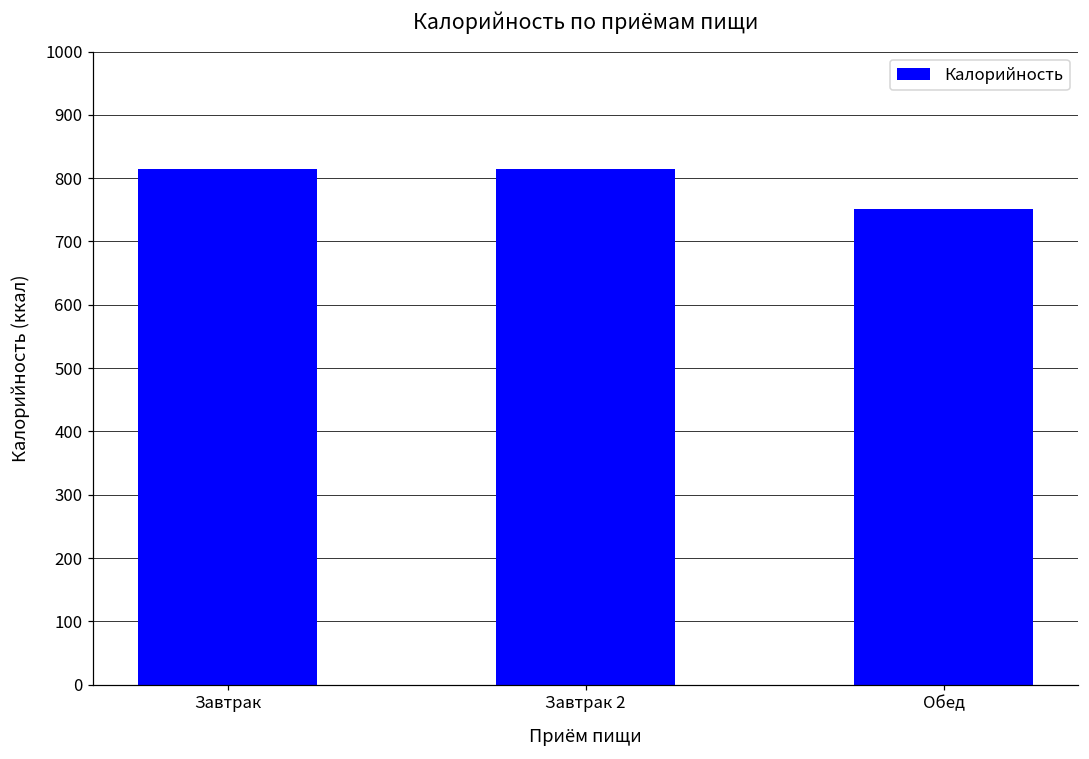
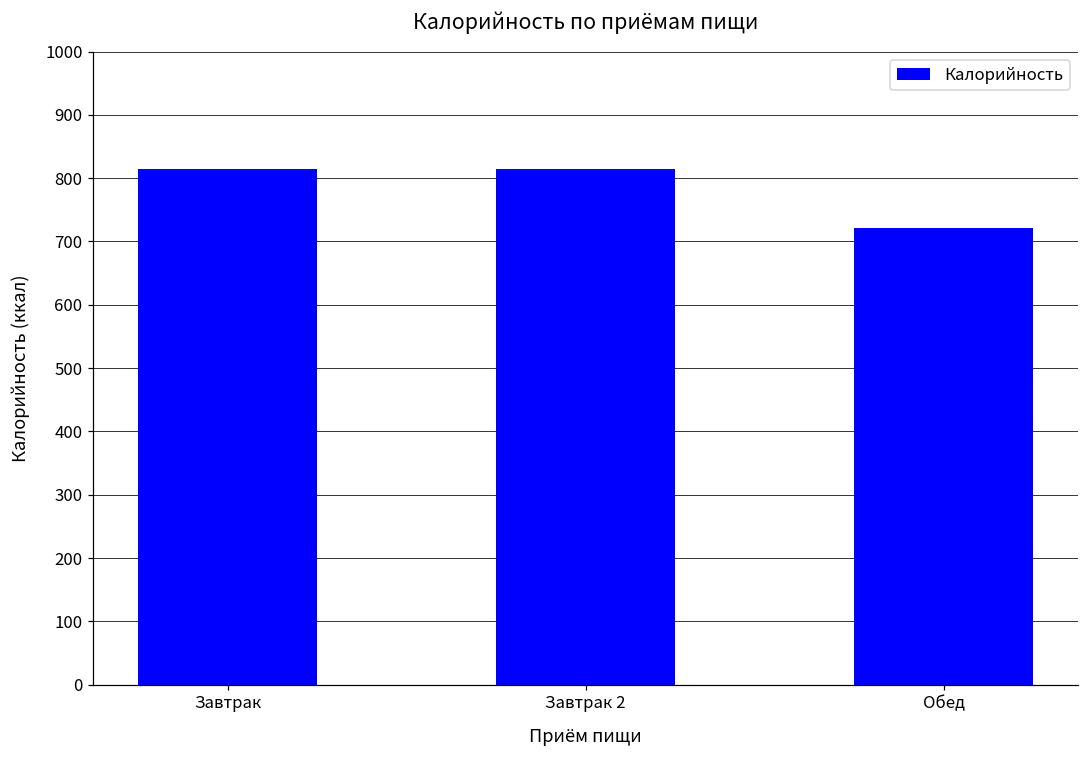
Обед: 750 -> 720
